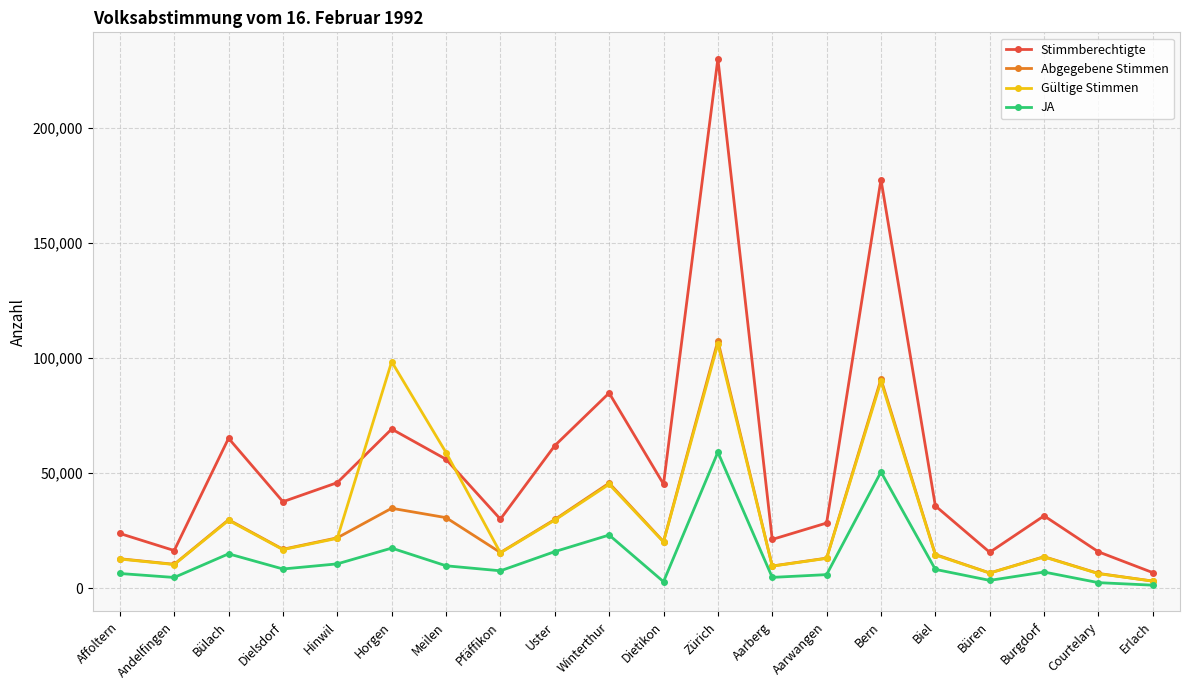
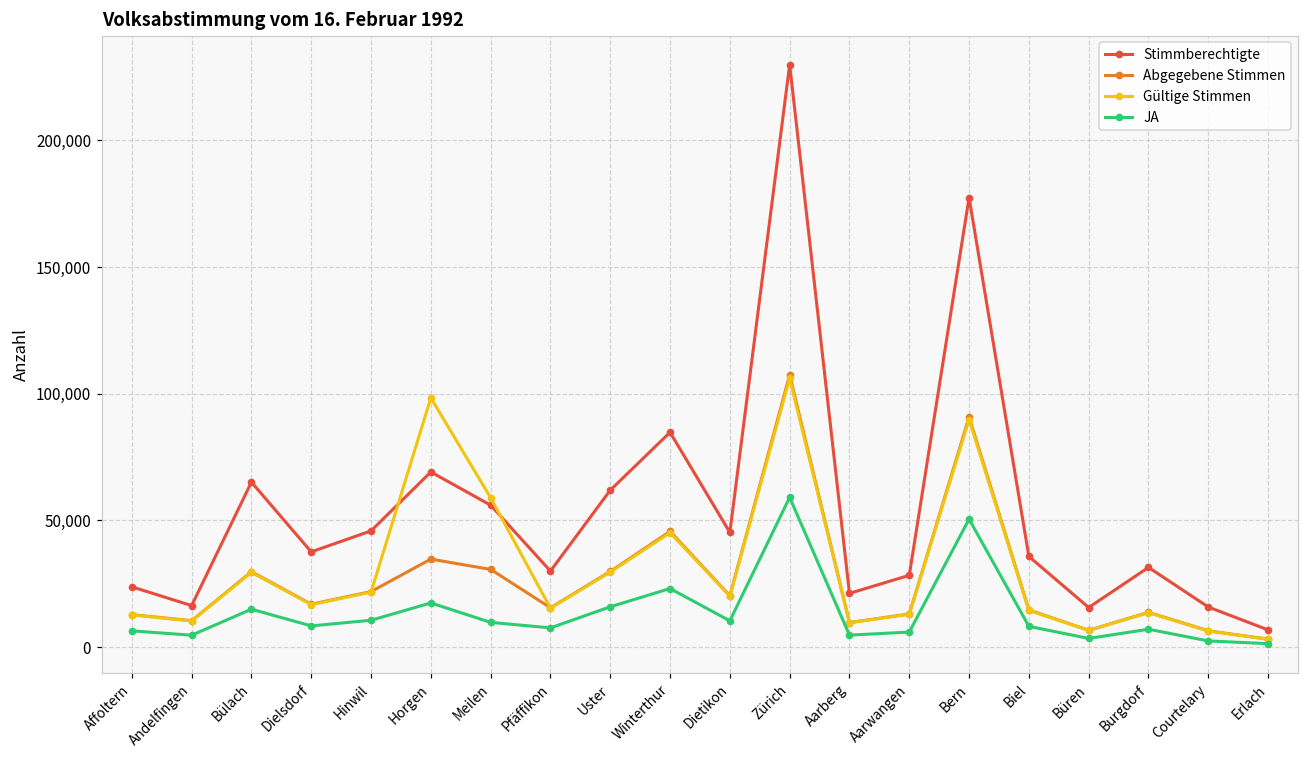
JA, Dietikon: 3,000 -> 10,000
